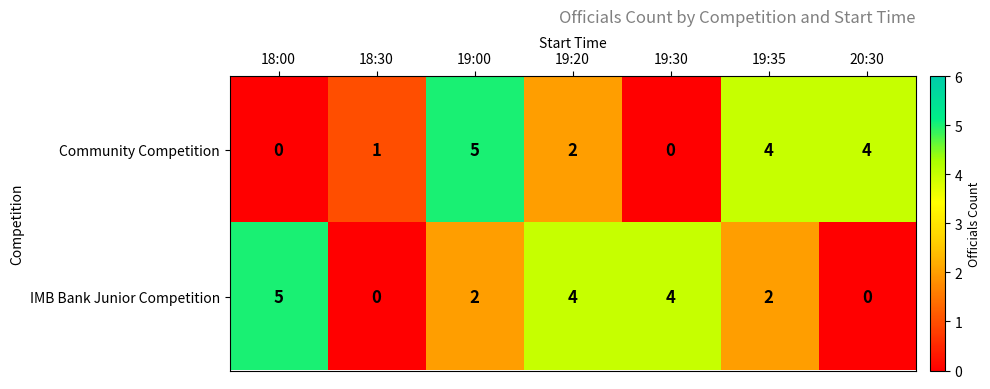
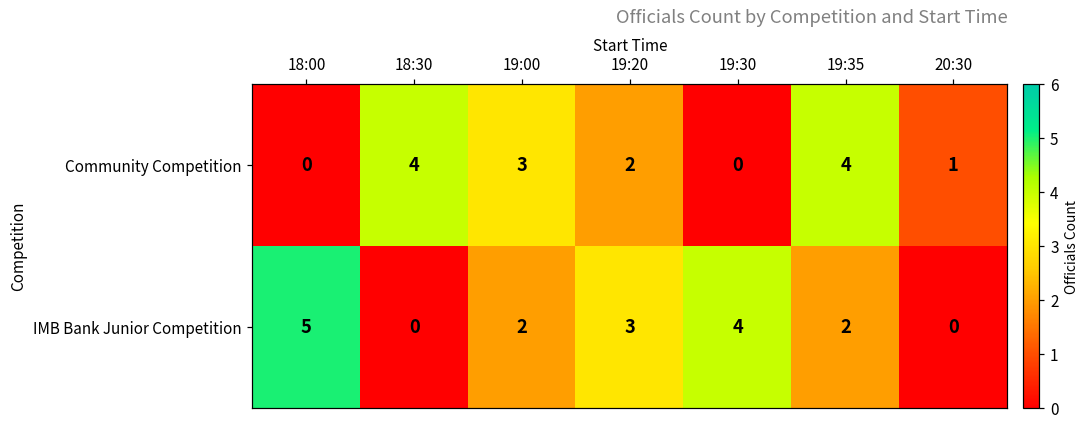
Community Competition, 18:30: 1 -> 4
Community Competition, 19:00: 5 -> 3
Community Competition, 20:30: 4 -> 1
IMB Bank Junior Competition, 19:20: 4 -> 3
